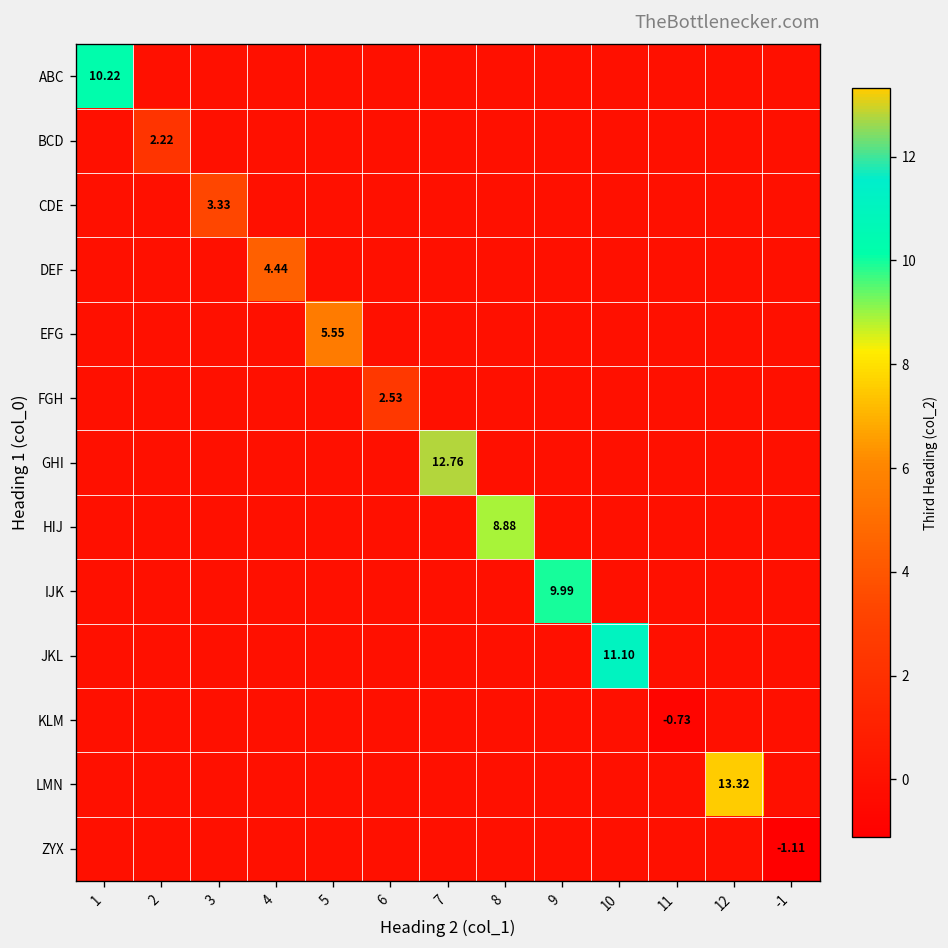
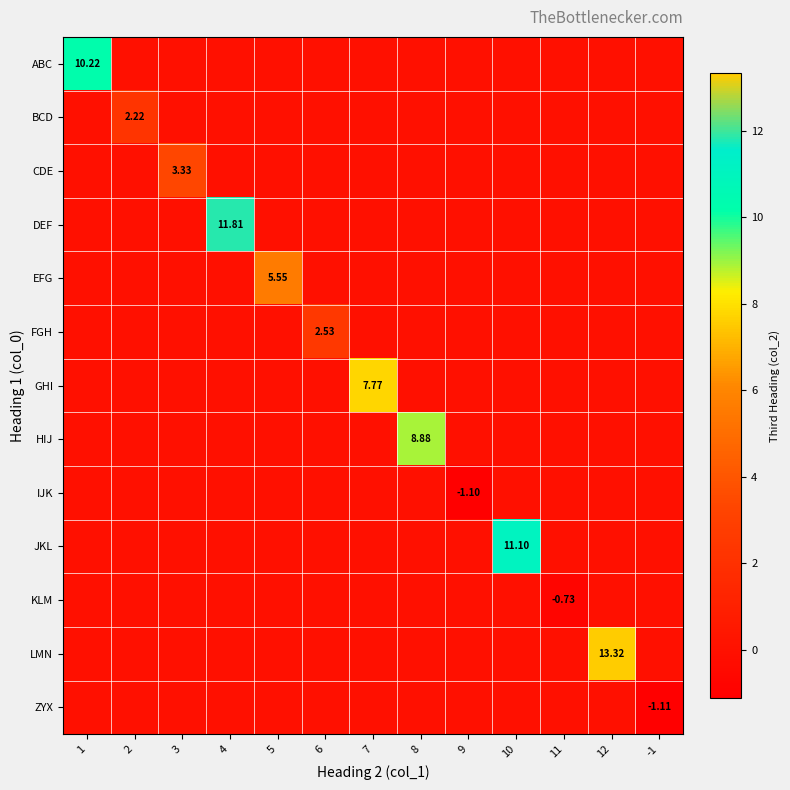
DEF, 4: 4.44 -> 11.81
GHI, 7: 12.76 -> 7.77
IJK, 9: 9.99 -> -1.10
